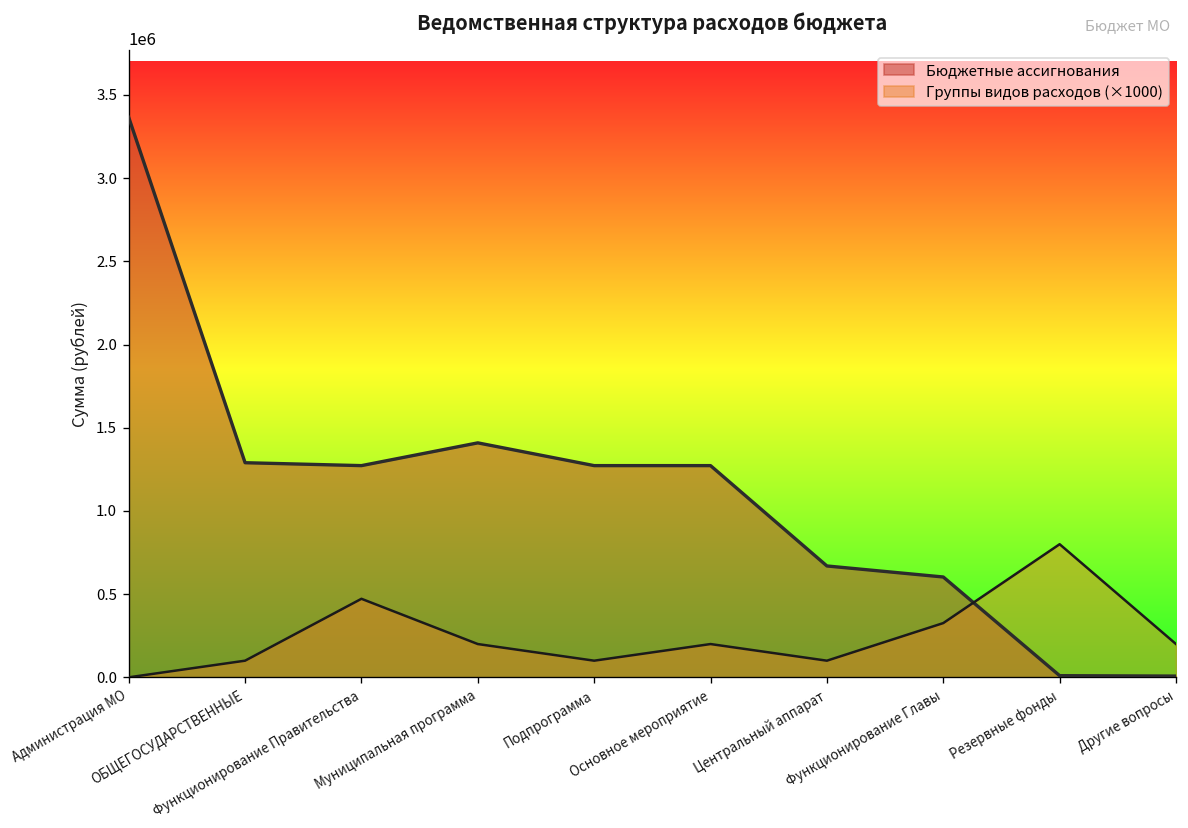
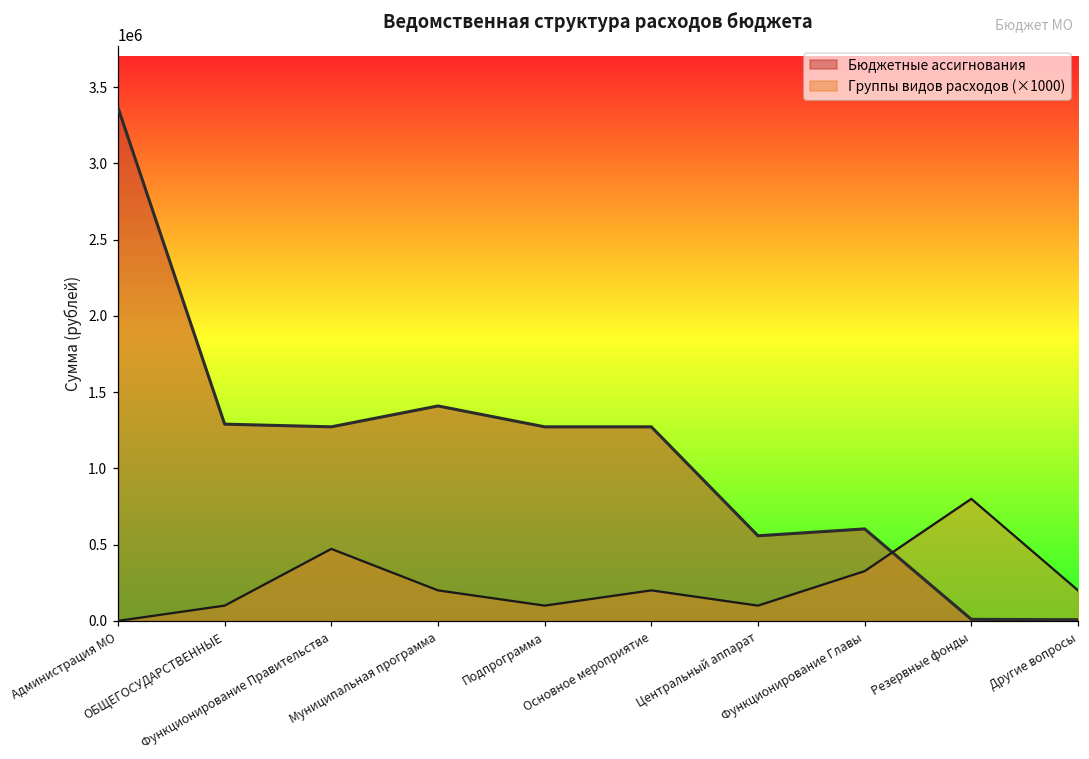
Бюджетные ассигнования, Центральный аппарат: 670000 -> 560000
